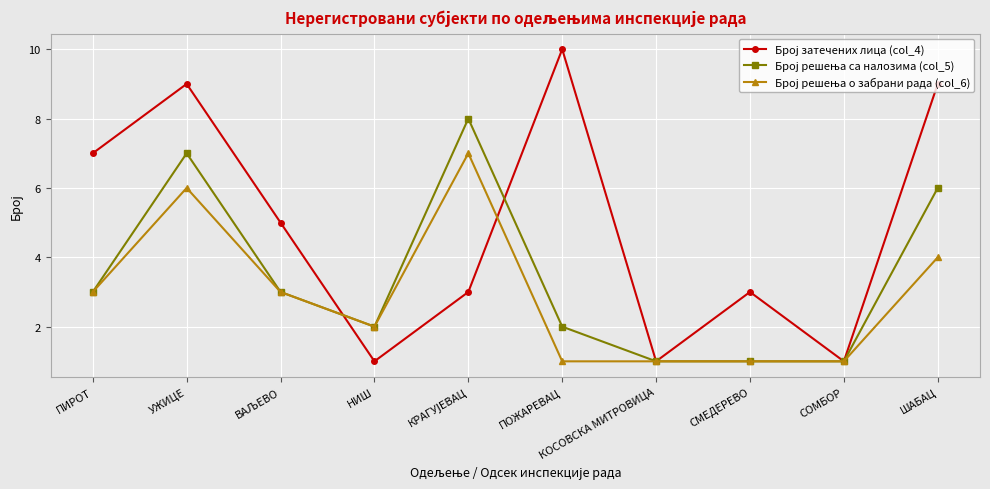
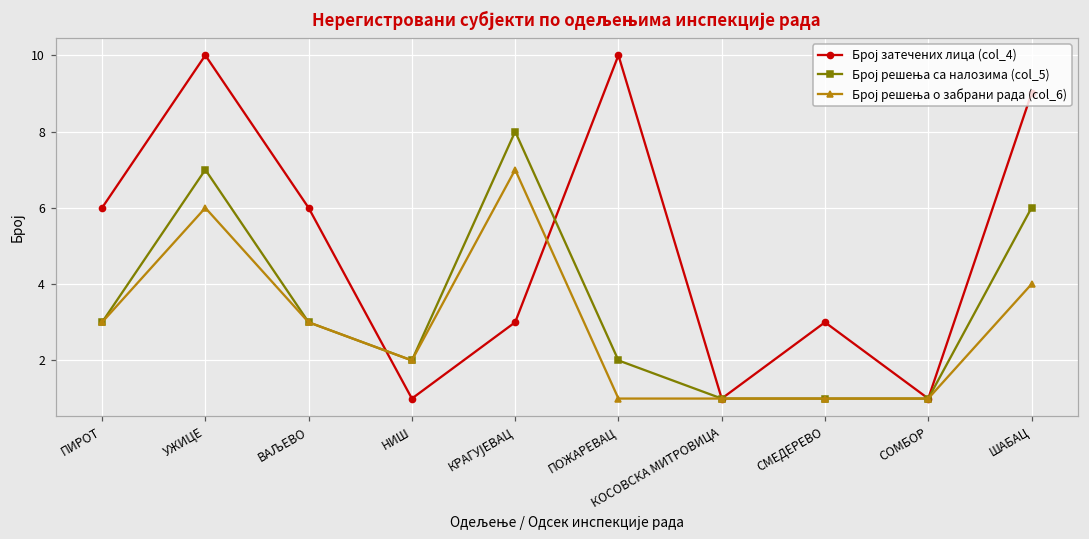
Број затечених лица (col_4), ПИРОТ: 7 -> 6
Број затечених лица (col_4), УЖИЦЕ: 9 -> 10
Број затечених лица (col_4), ВАЉЕВО: 5 -> 6
